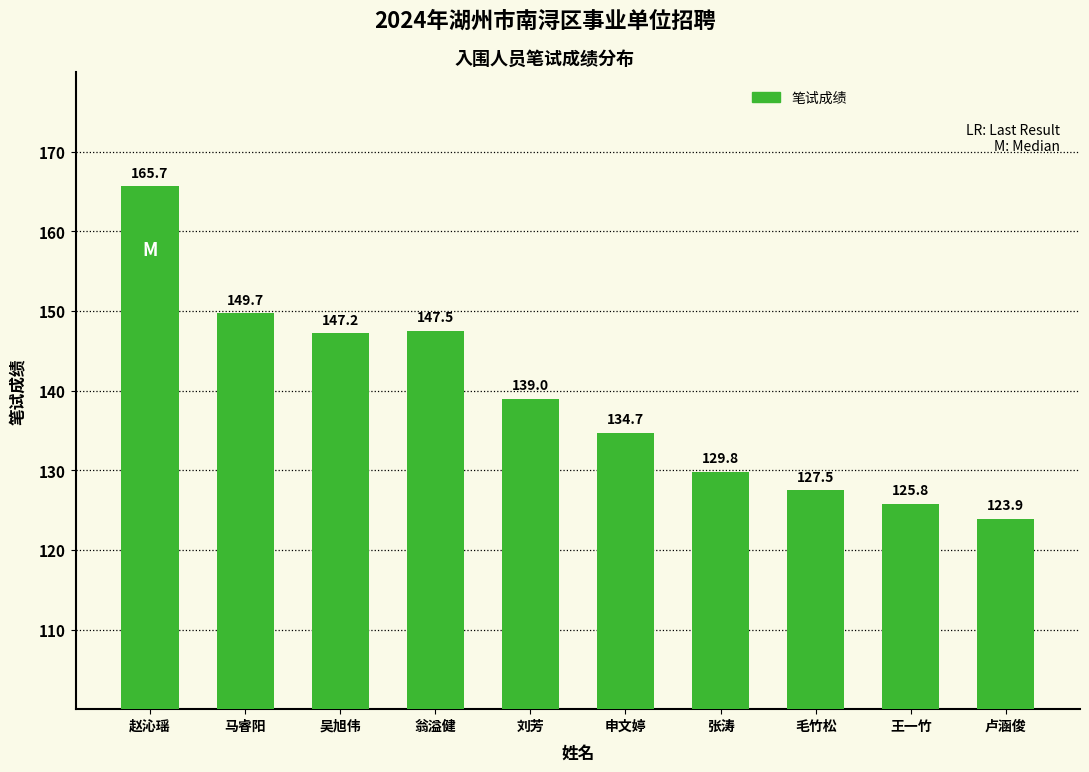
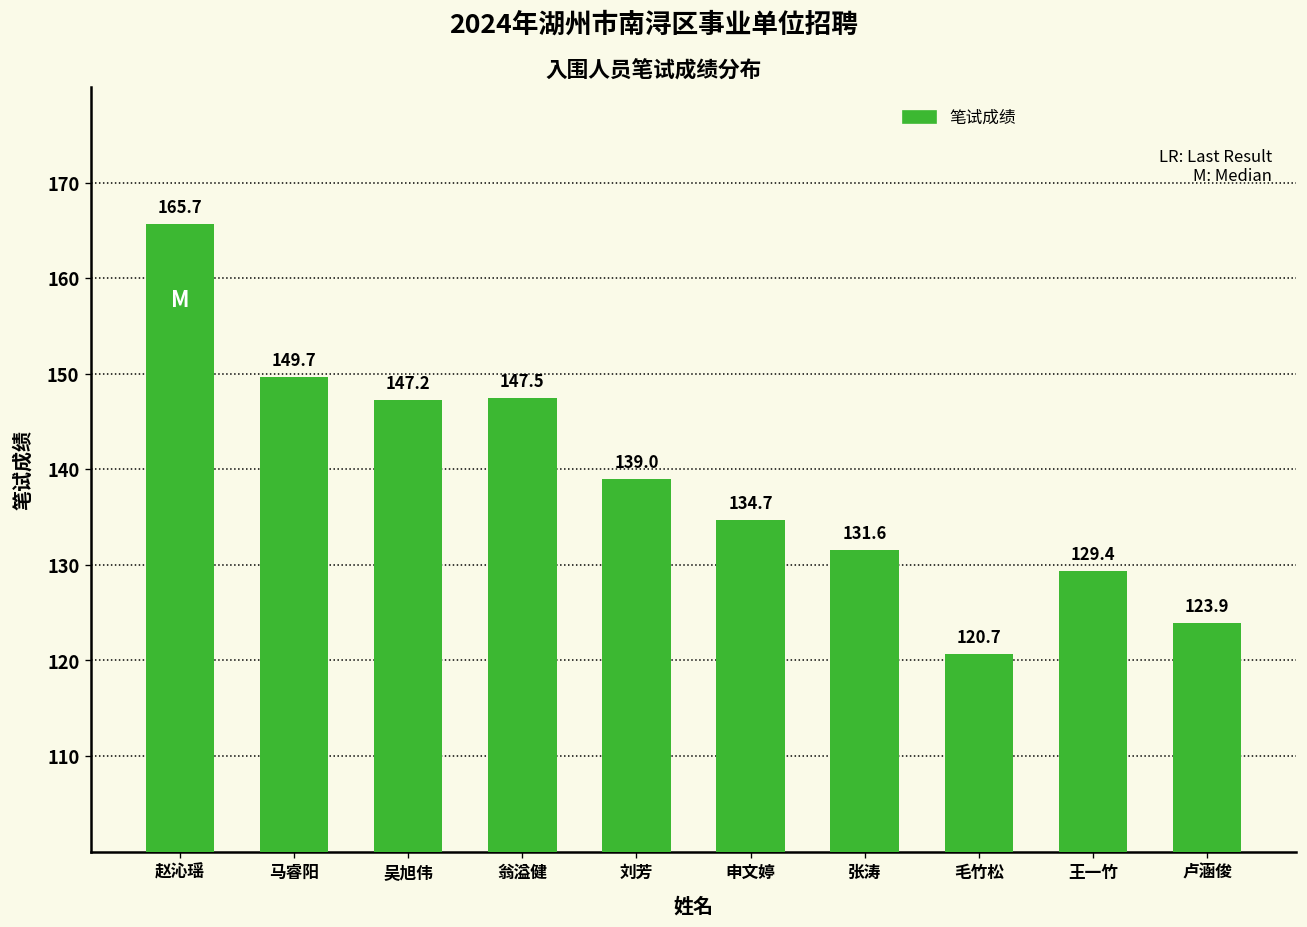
张涛: 129.8 -> 131.6
毛竹松: 127.5 -> 120.7
王一竹: 125.8 -> 129.4
